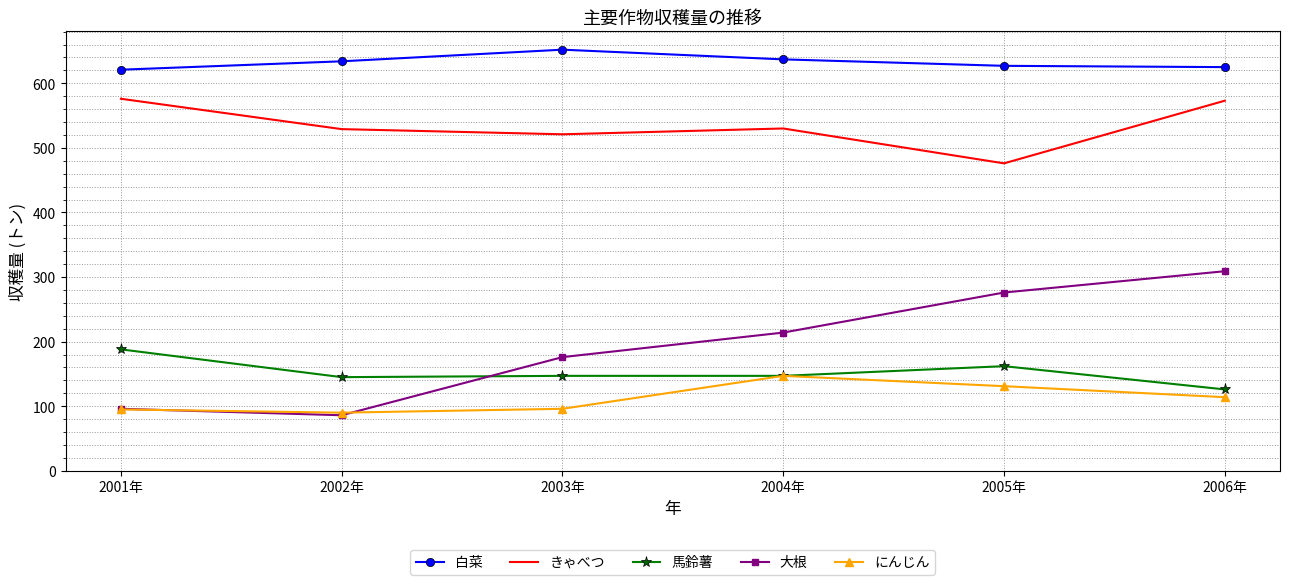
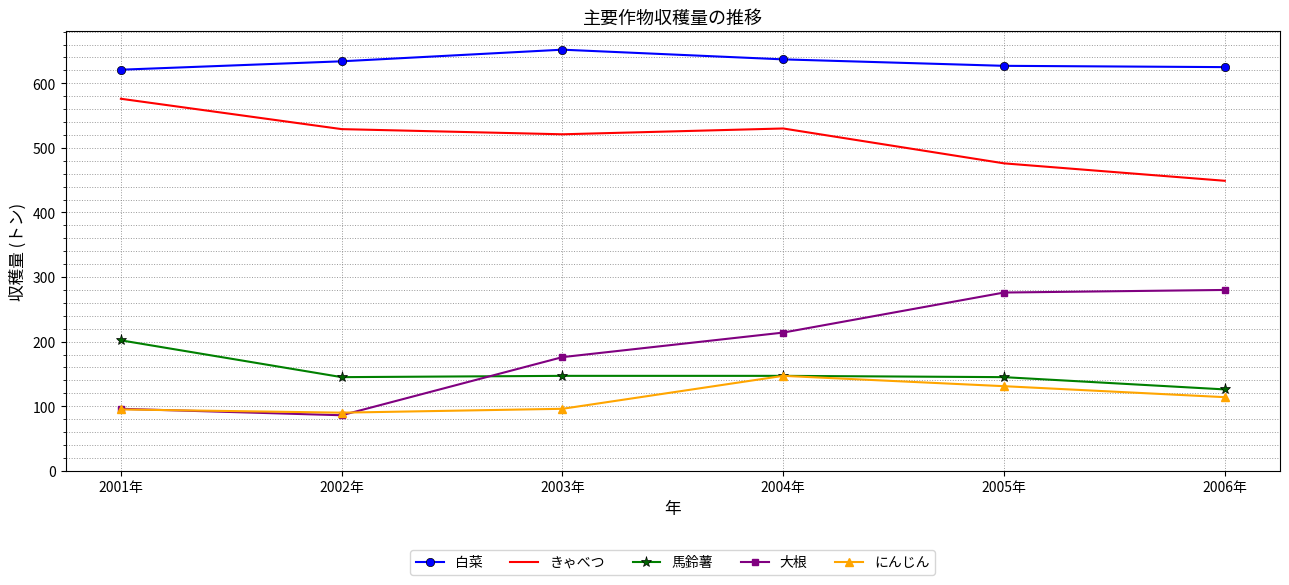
馬鈴薯, 2001年: 190 -> 200
馬鈴薯, 2005年: 160 -> 150
きゃべつ, 2006年: 570 -> 450
大根, 2006年: 310 -> 280
